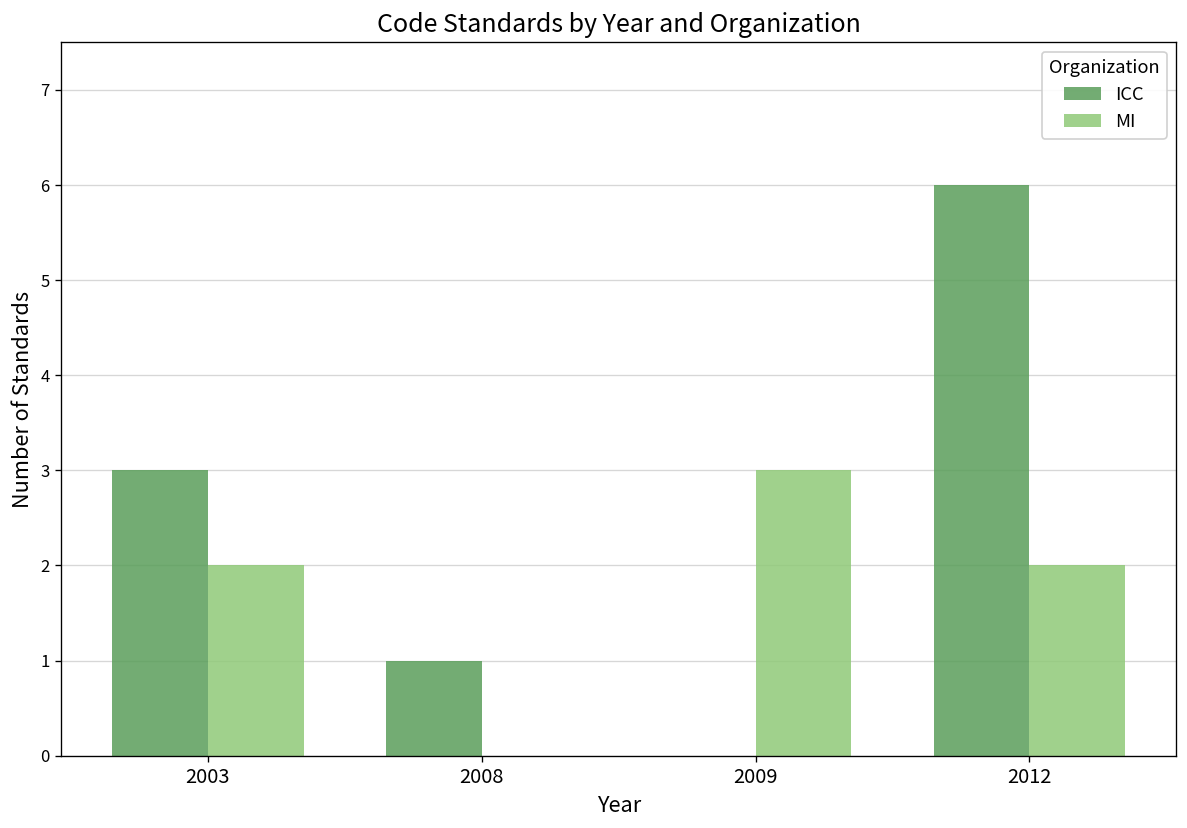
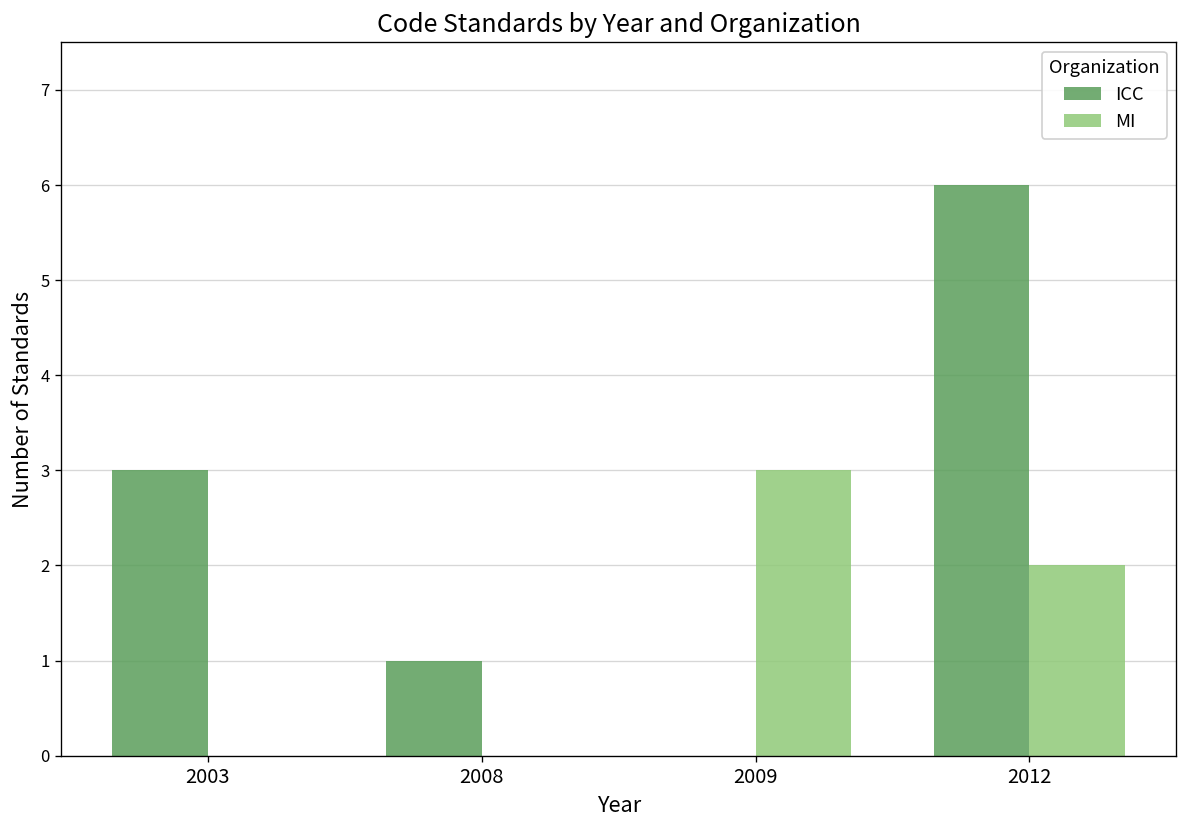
MI, 2003: 2 -> 0
